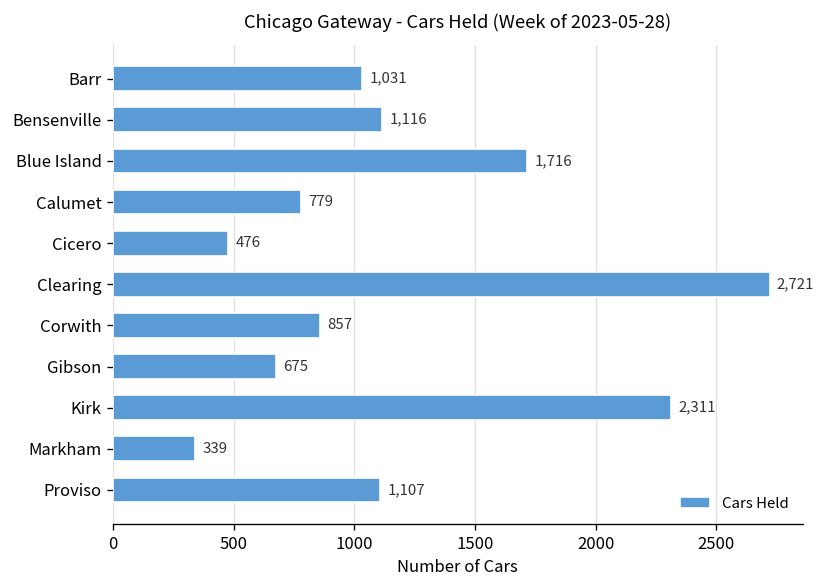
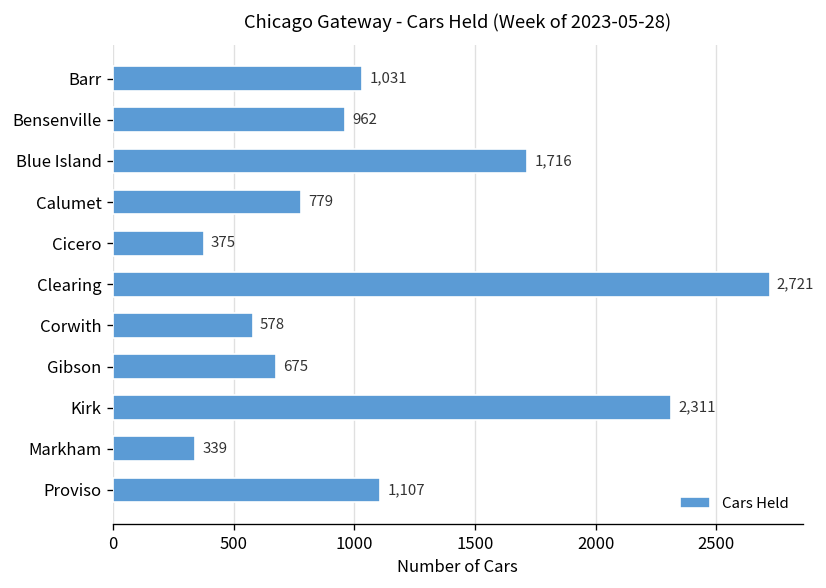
Bensenville: 1,116 -> 962
Cicero: 476 -> 375
Corwith: 857 -> 578
